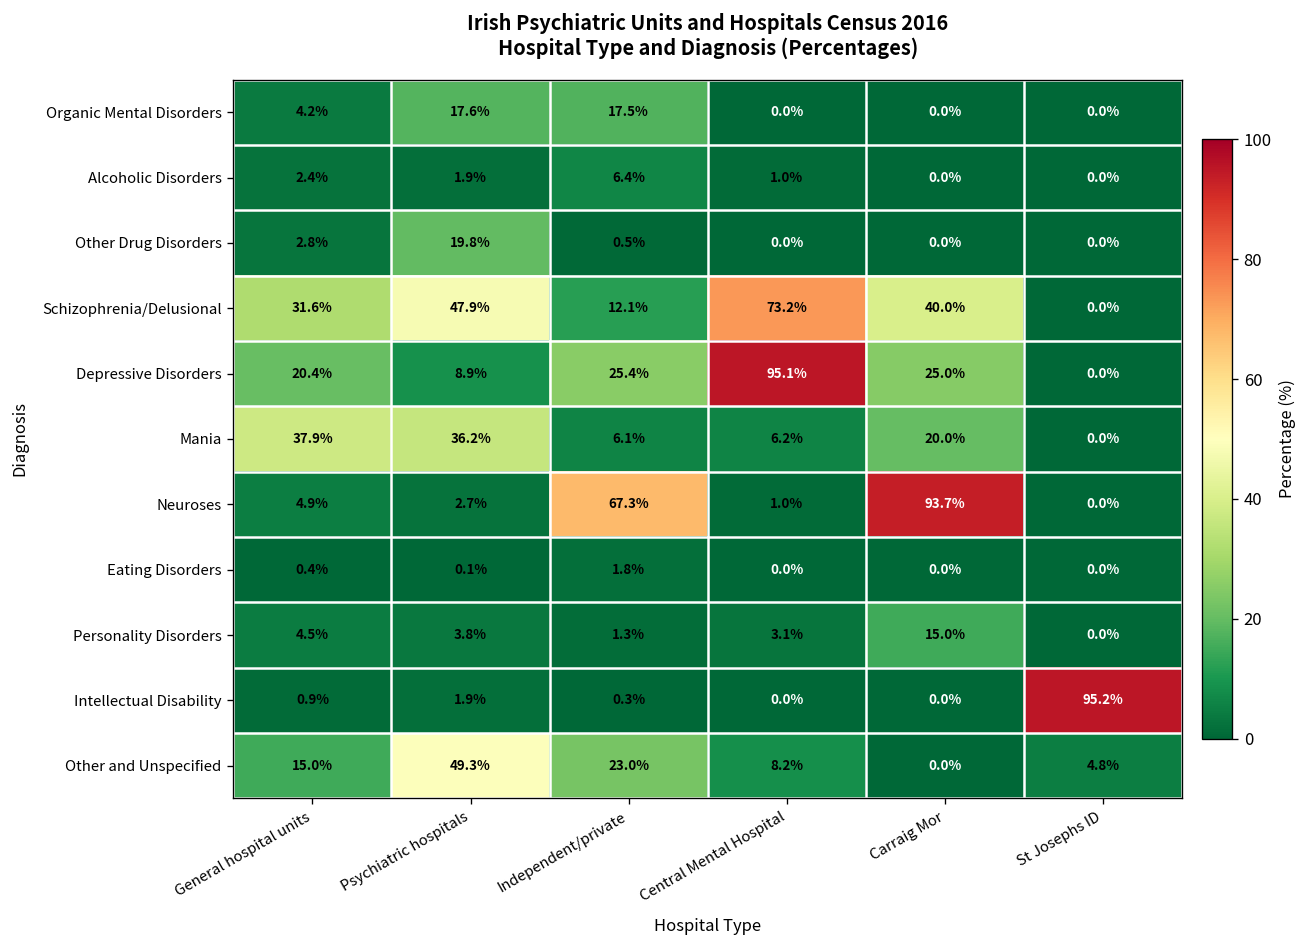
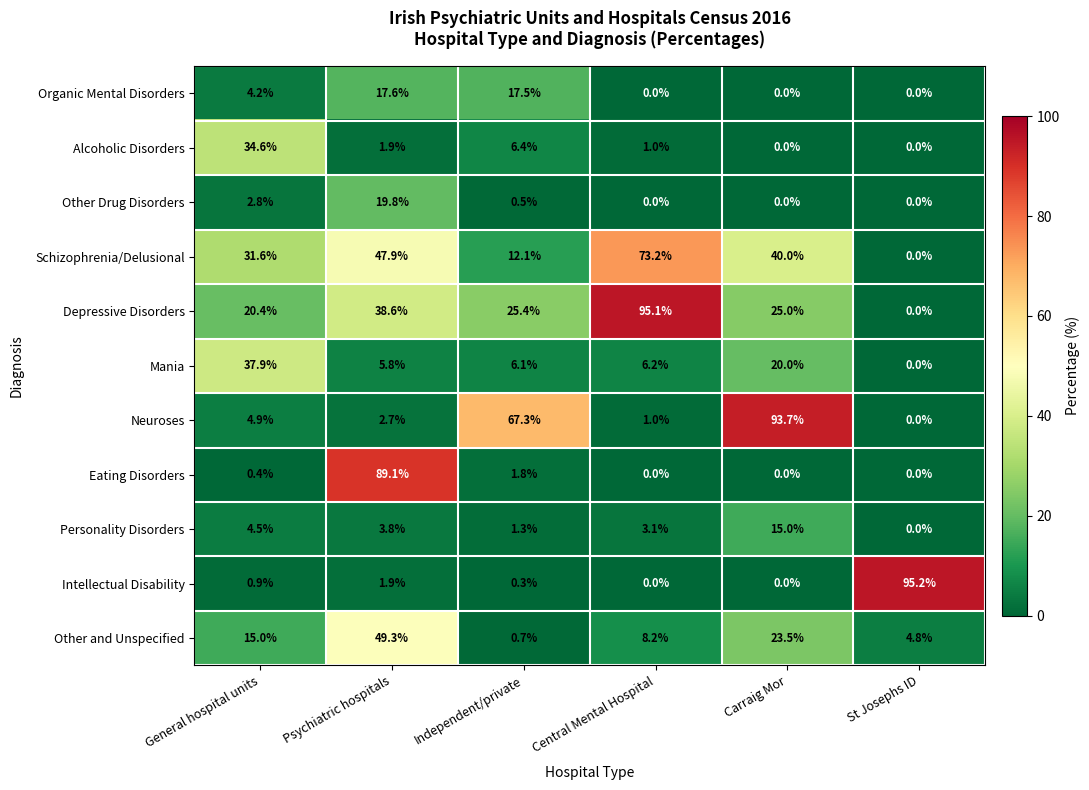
Alcoholic Disorders, General hospital units: 2.4% -> 34.6%
Depressive Disorders, Psychiatric hospitals: 8.9% -> 38.6%
Mania, Psychiatric hospitals: 36.2% -> 5.8%
Eating Disorders, Psychiatric hospitals: 0.1% -> 89.1%
Other and Unspecified, Independent/private: 23.0% -> 0.7%
Other and Unspecified, Carraig Mor: 0.0% -> 23.5%
